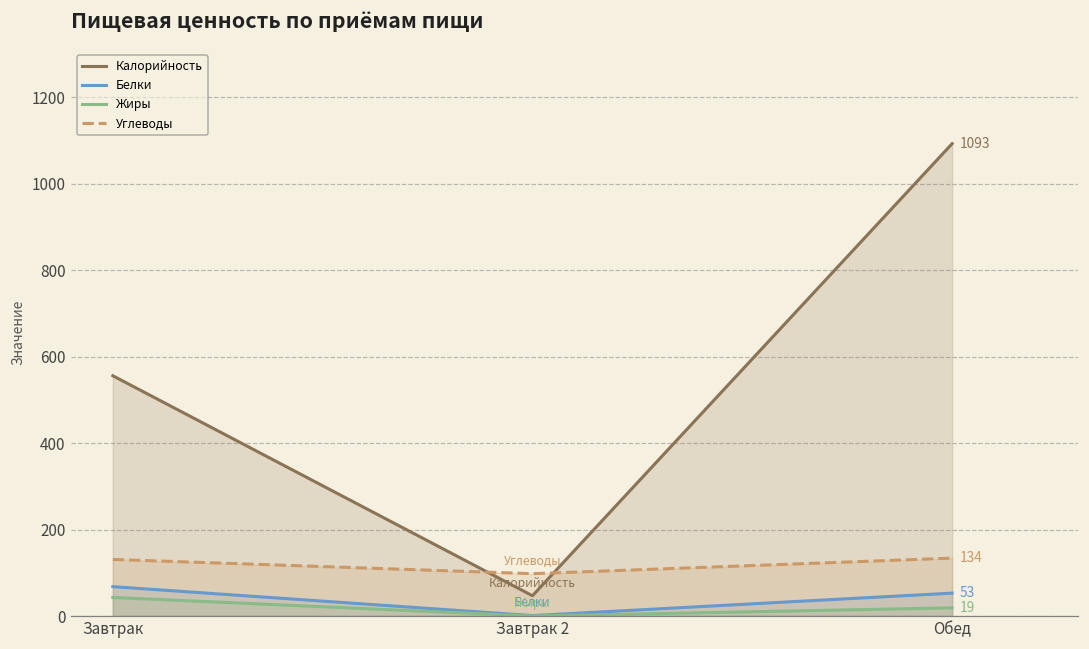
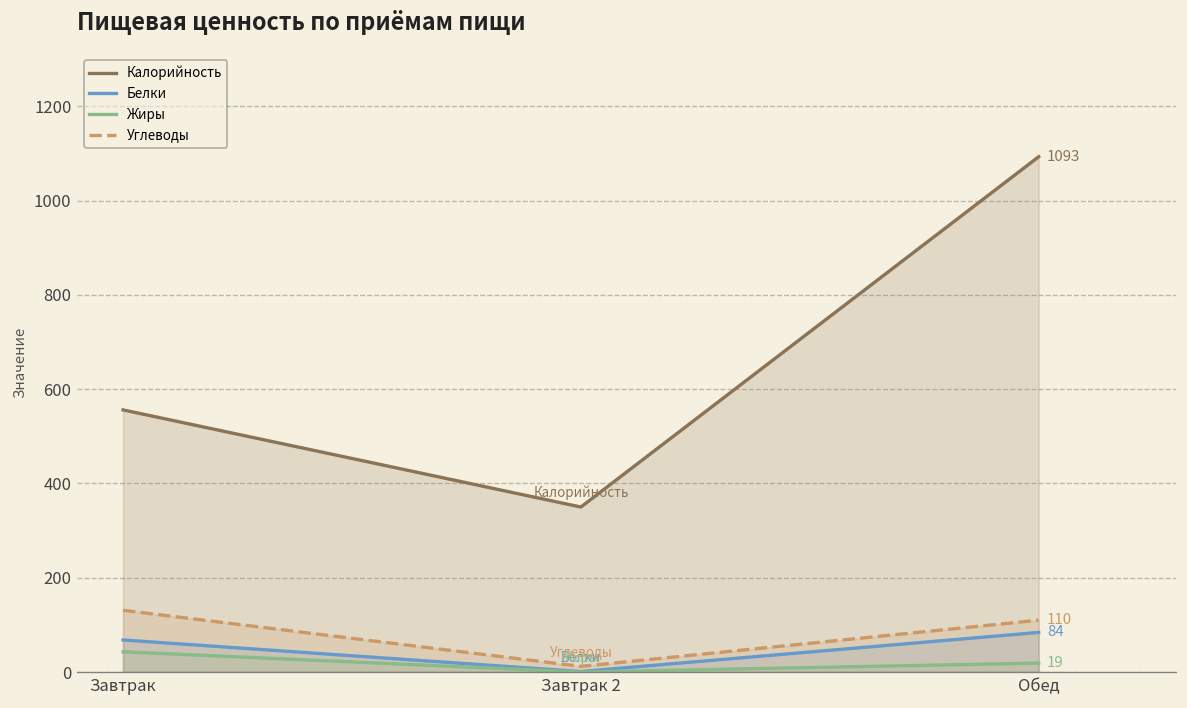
Калорийность, Завтрак 2: 50 -> 350
Углеводы, Завтрак 2: 100 -> 10
Белки, Обед: 53 -> 84
Углеводы, Обед: 134 -> 110
